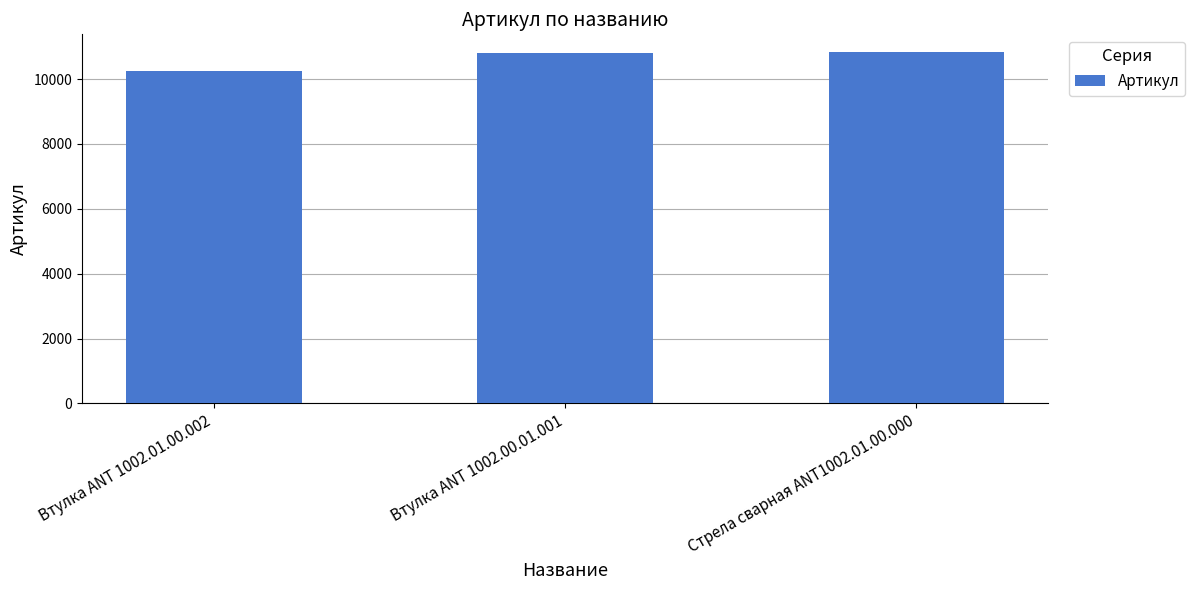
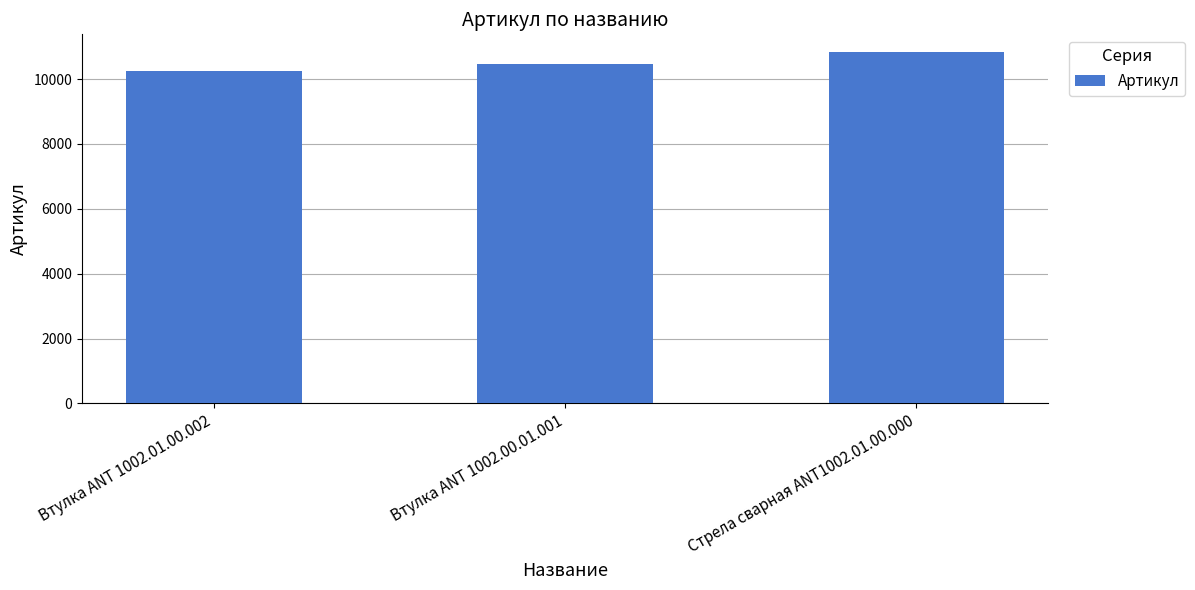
Втулка ANT 1002.00.01.001: 10800 -> 10500
